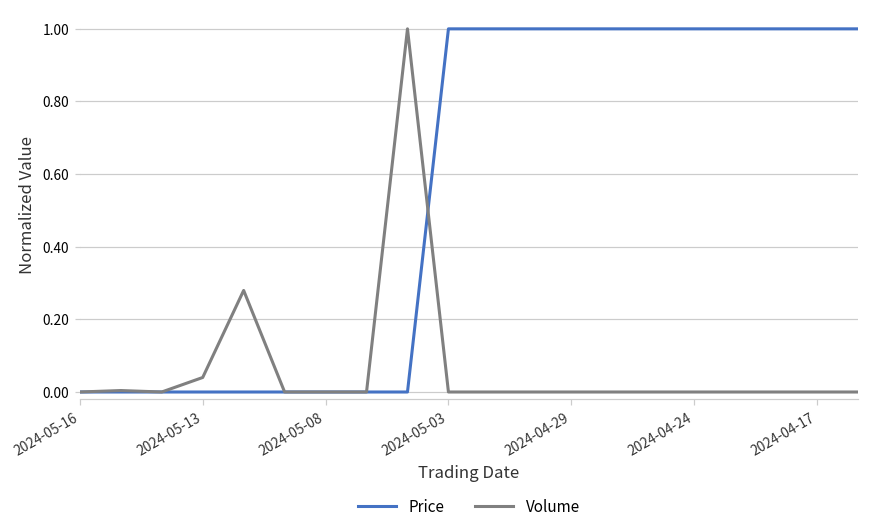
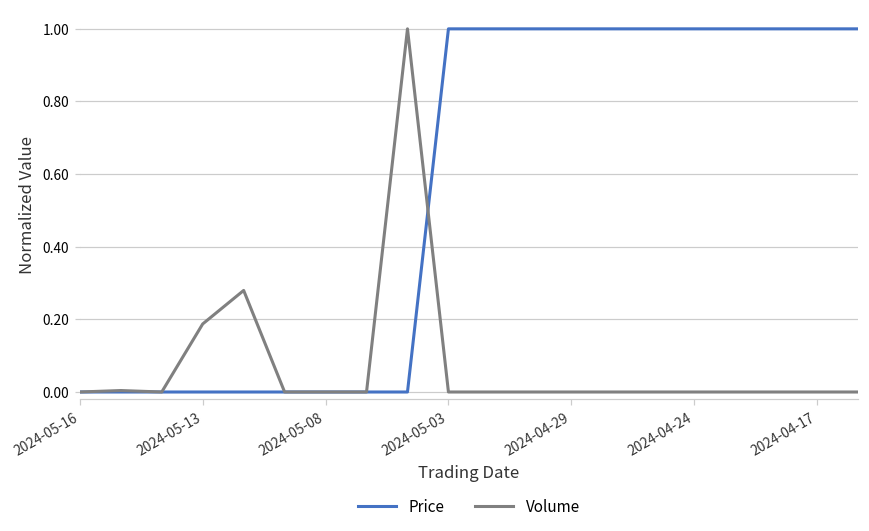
Volume, 2024-05-13: 0.04 -> 0.19
